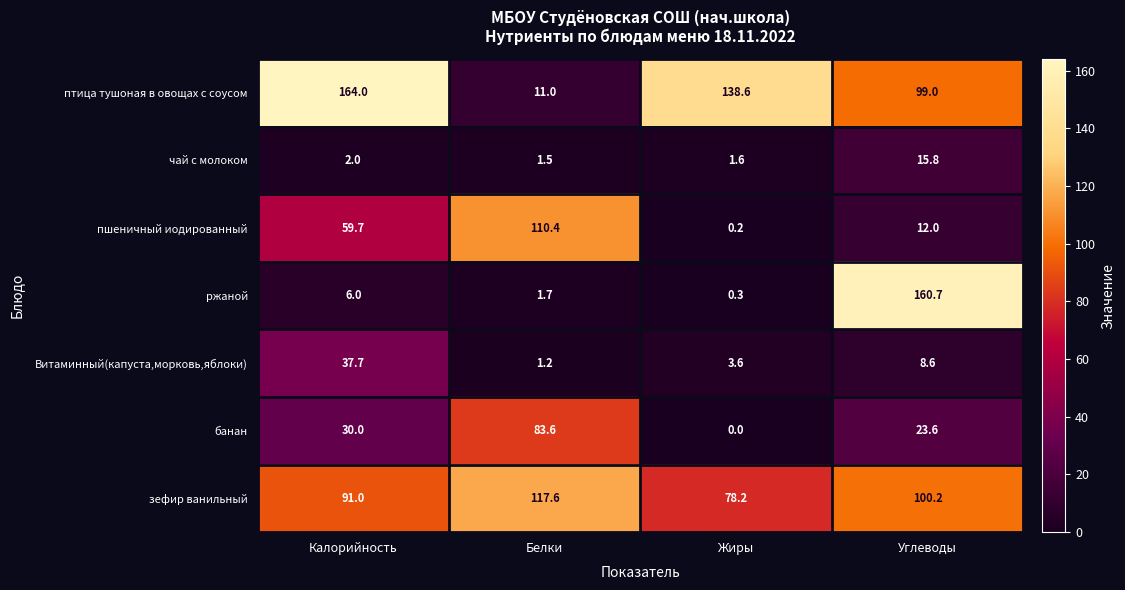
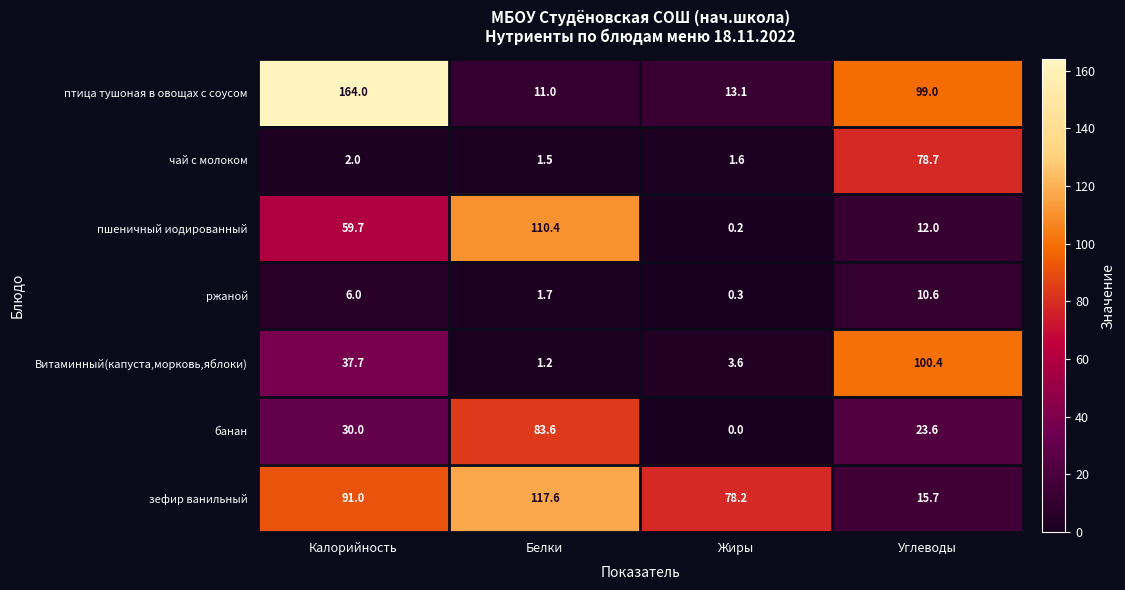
птица тушоная в овощах с соусом, Жиры: 138.6 -> 13.1
чай с молоком, Углеводы: 15.8 -> 78.7
ржаной, Углеводы: 160.7 -> 10.6
Витаминный(капуста,морковь,яблоки), Углеводы: 8.6 -> 100.4
зефир ванильный, Углеводы: 100.2 -> 15.7
